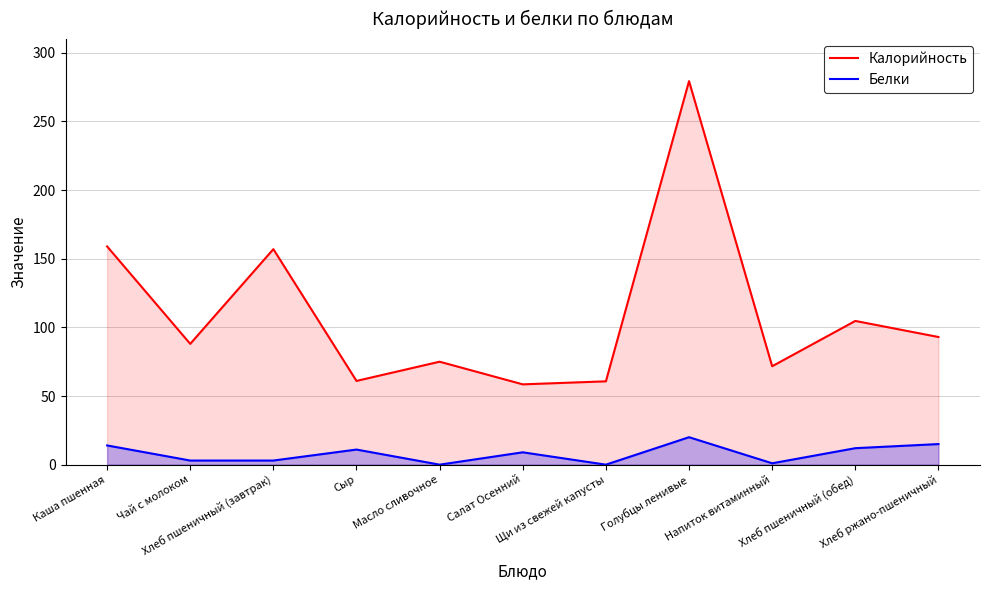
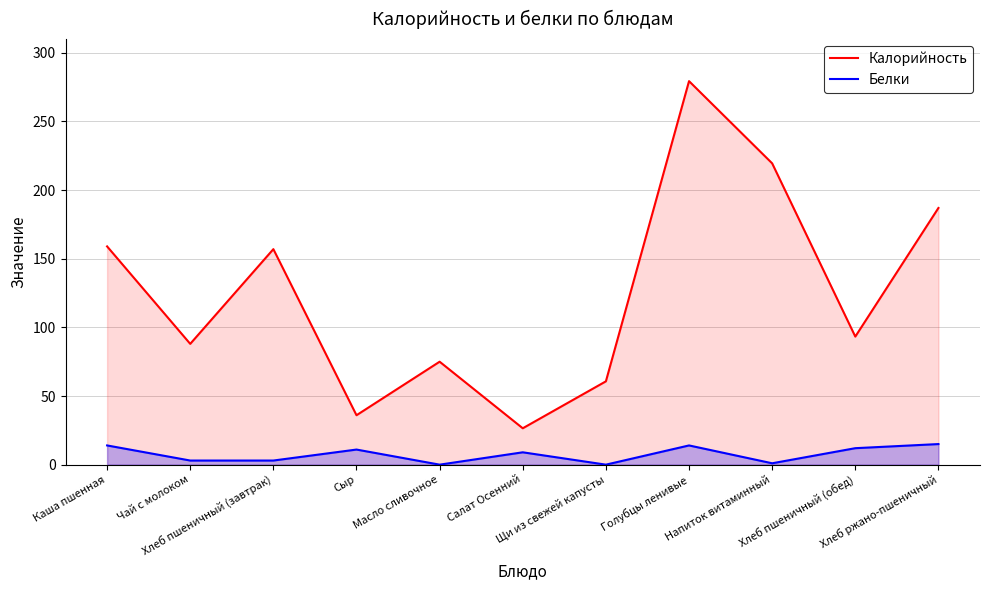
Калорийность, Сыр: 61 -> 36
Калорийность, Салат Осенний: 59 -> 27
Белки, Голубцы ленивые: 20 -> 14
Калорийность, Напиток витаминный: 72 -> 220
Калорийность, Хлеб пшеничный (обед): 105 -> 93
Калорийность, Хлеб ржано-пшеничный: 93 -> 187
